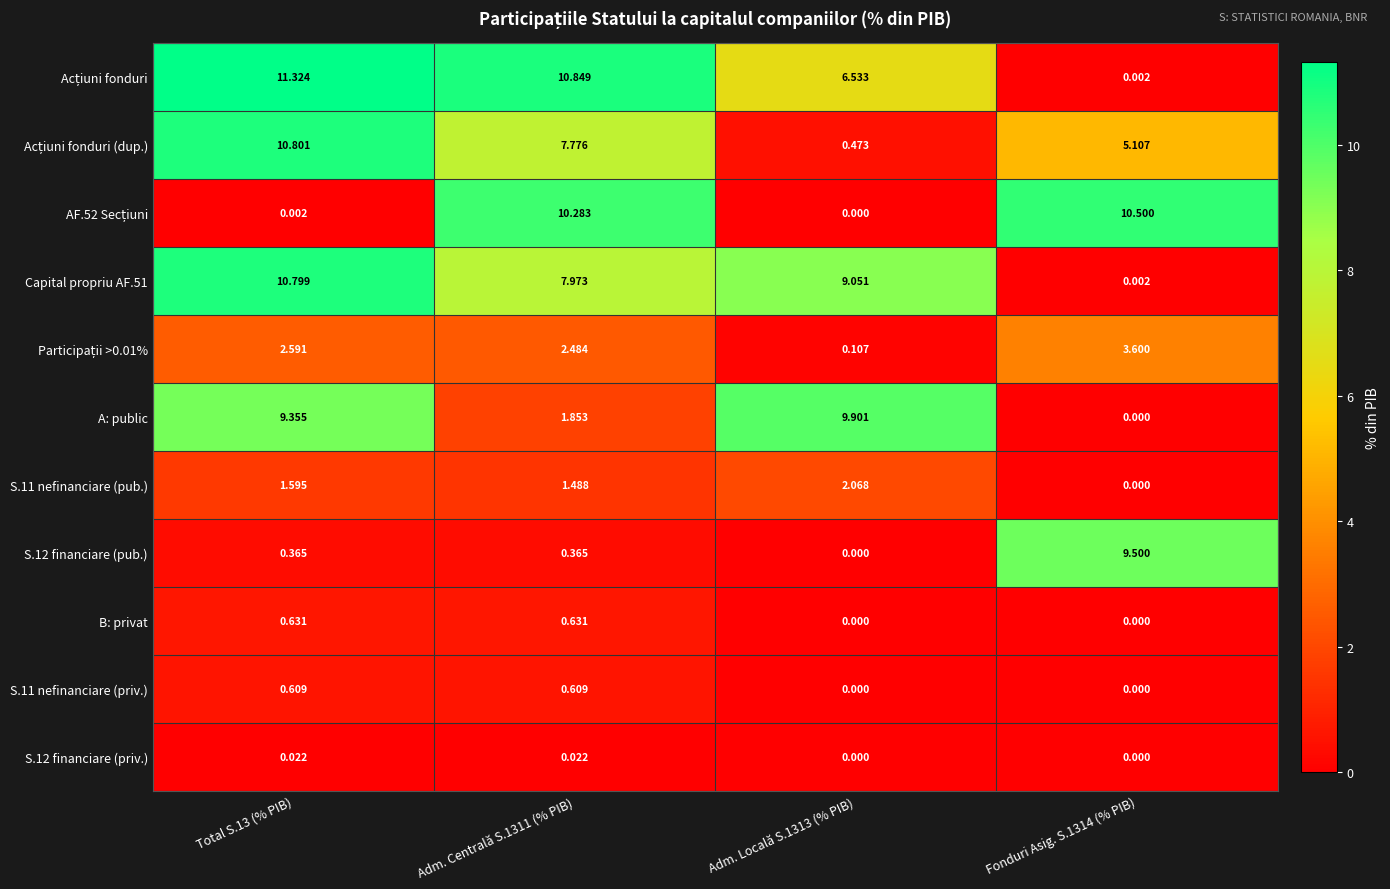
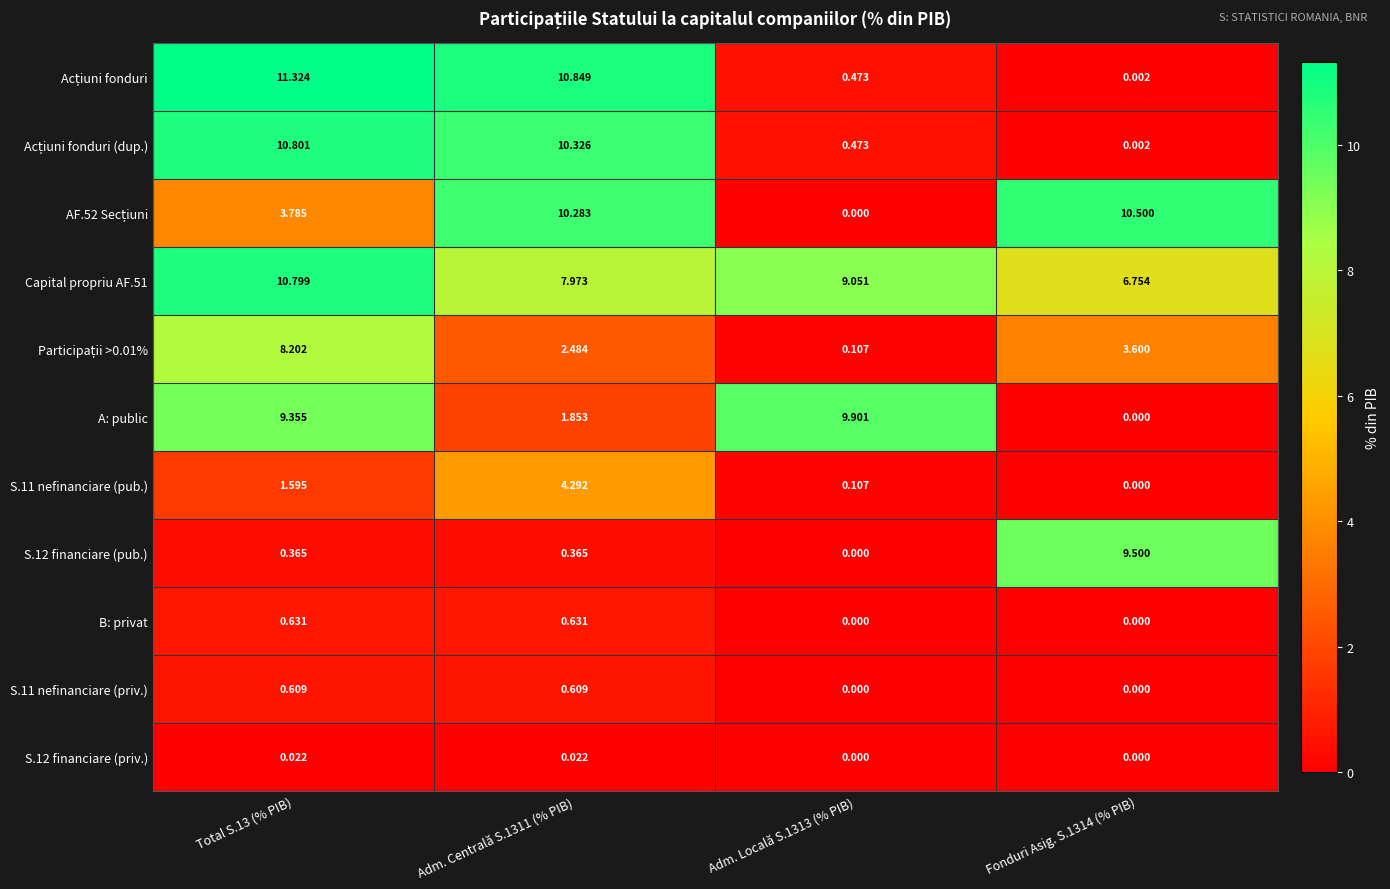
Acțiuni fonduri, Adm. Locală S.1313 (% PIB): 6.533 -> 0.473
Acțiuni fonduri (dup.), Adm. Centrală S.1311 (% PIB): 7.776 -> 10.326
Acțiuni fonduri (dup.), Fonduri Asig. S.1314 (% PIB): 5.107 -> 0.002
AF.52 Secțiuni, Total S.13 (% PIB): 0.002 -> 3.785
Capital propriu AF.51, Fonduri Asig. S.1314 (% PIB): 0.002 -> 6.754
Participații >0.01%, Total S.13 (% PIB): 2.591 -> 8.202
S.11 nefinanciare (pub.), Adm. Centrală S.1311 (% PIB): 1.488 -> 4.292
S.11 nefinanciare (pub.), Adm. Locală S.1313 (% PIB): 2.068 -> 0.107
